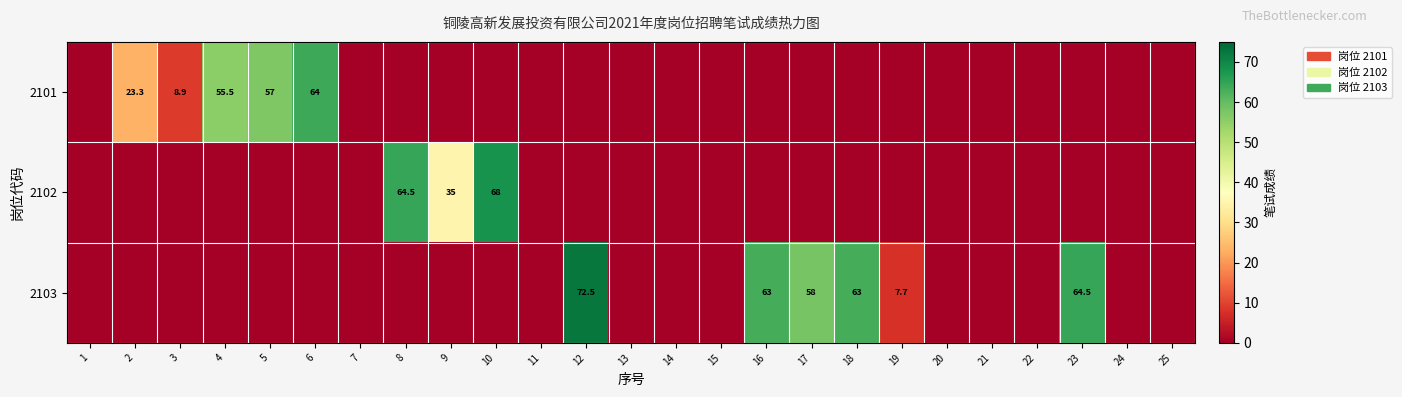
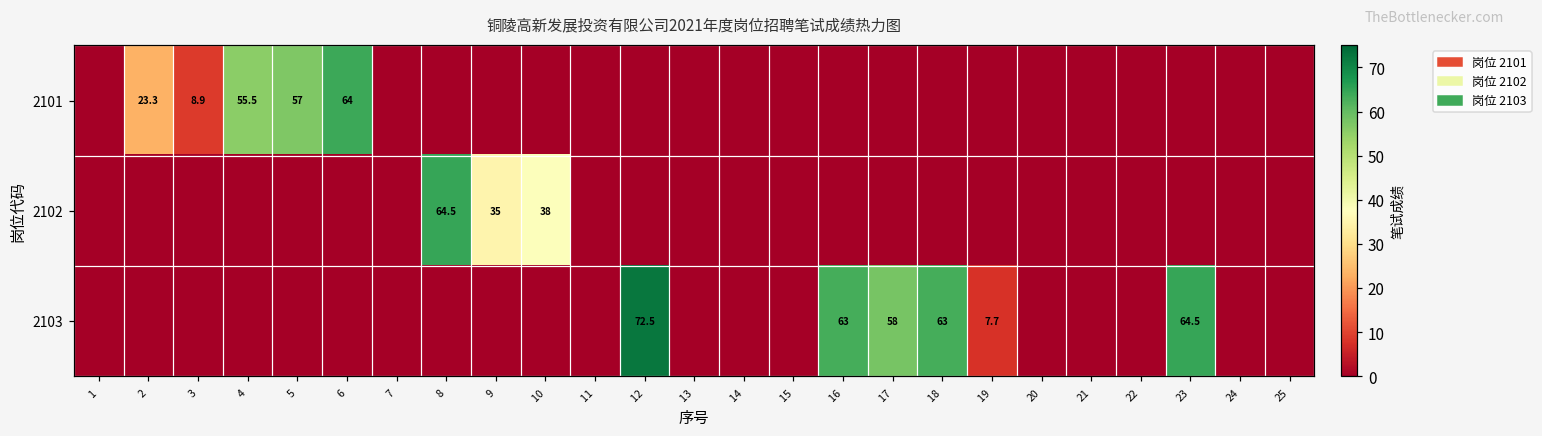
2102, 10: 68 -> 38
